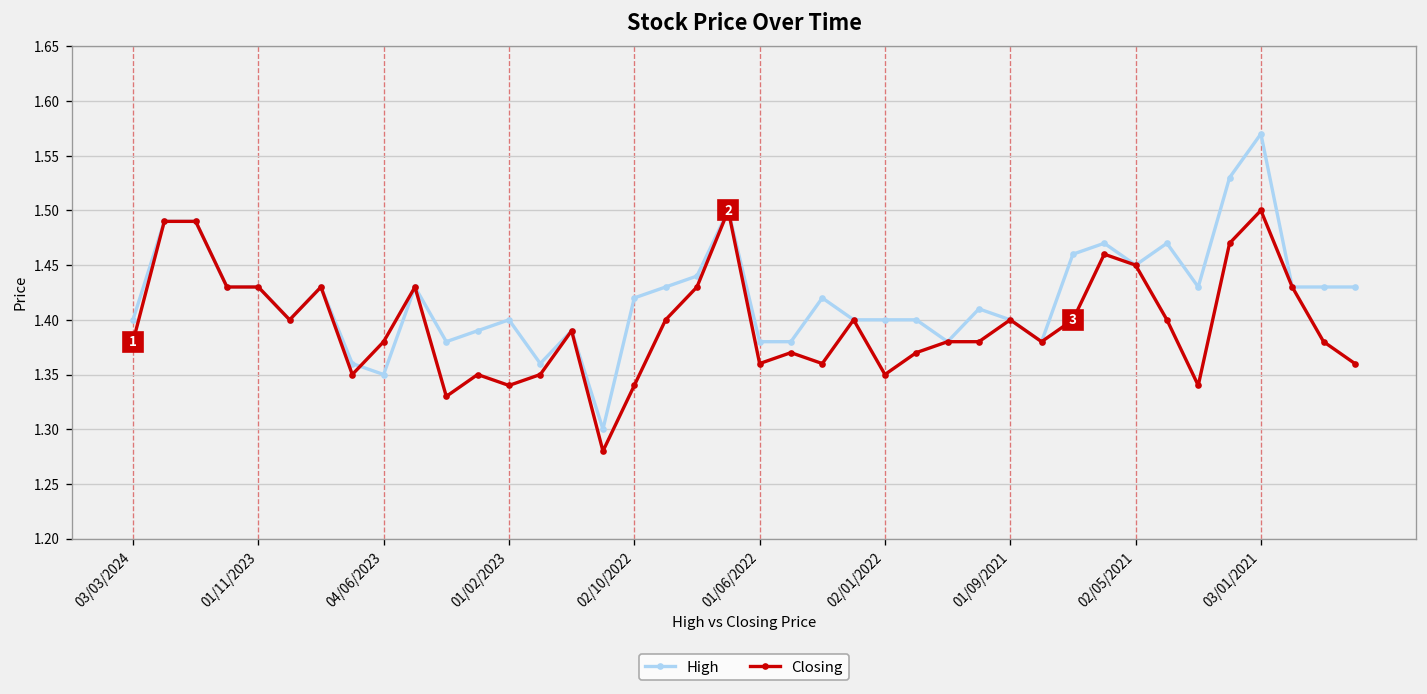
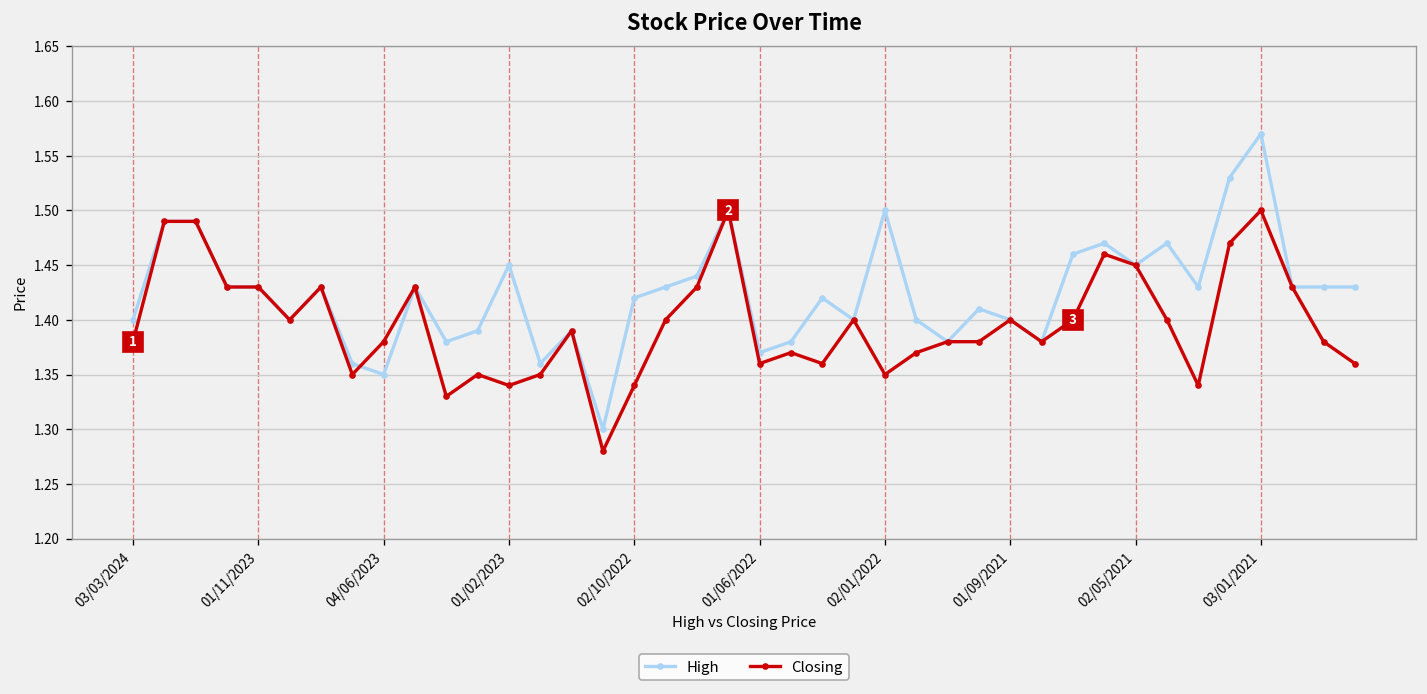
High, 01/02/2023: 1.40 -> 1.45
High, 01/06/2022: 1.38 -> 1.37
High, 02/01/2022: 1.4 -> 1.5
